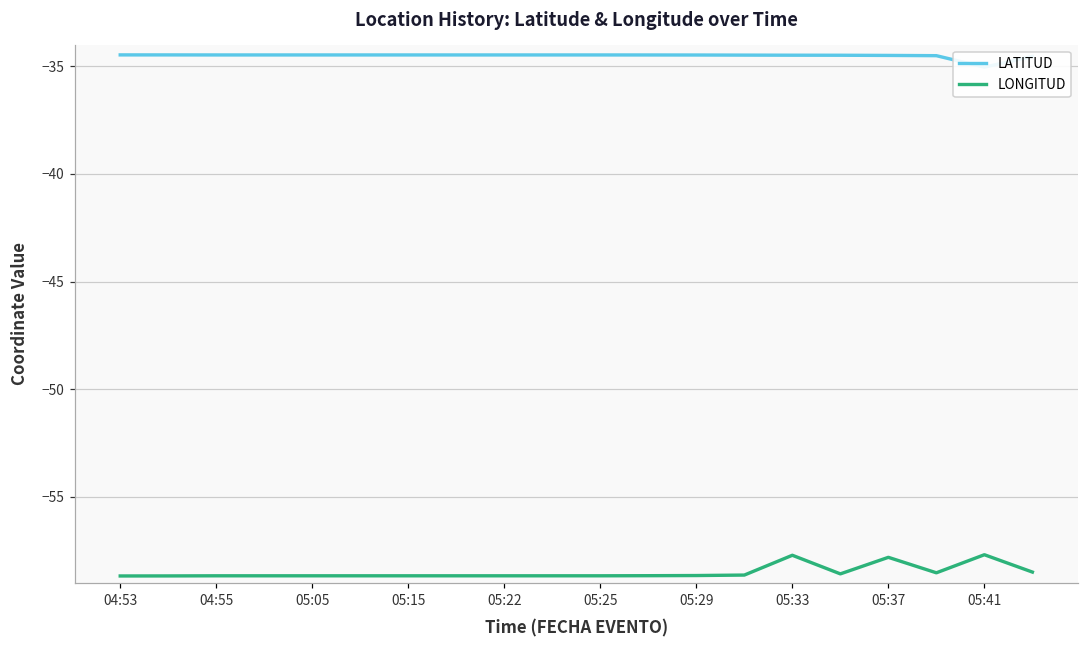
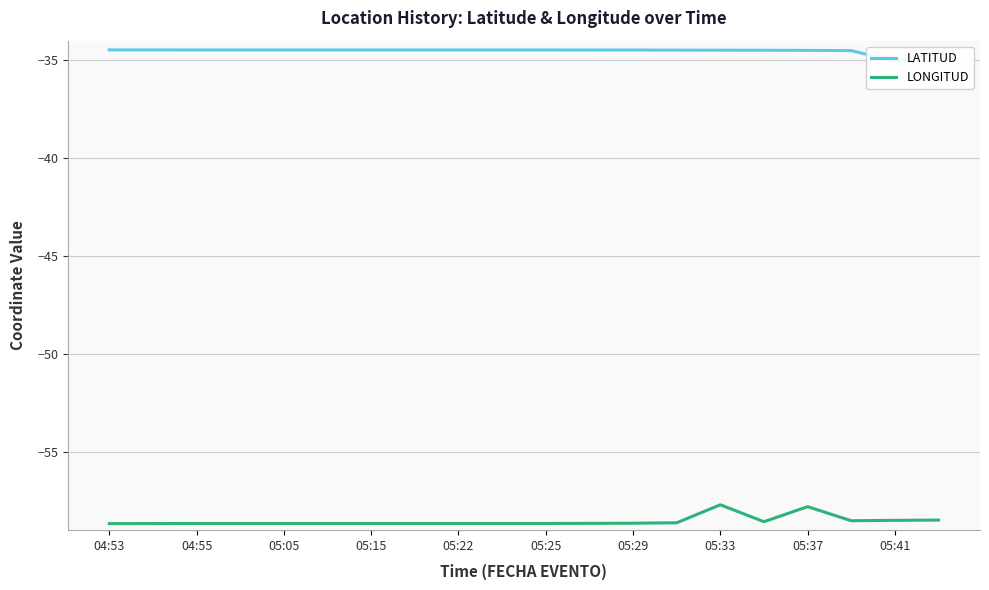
LONGITUD, 05:41: -57.7 -> -58.5
